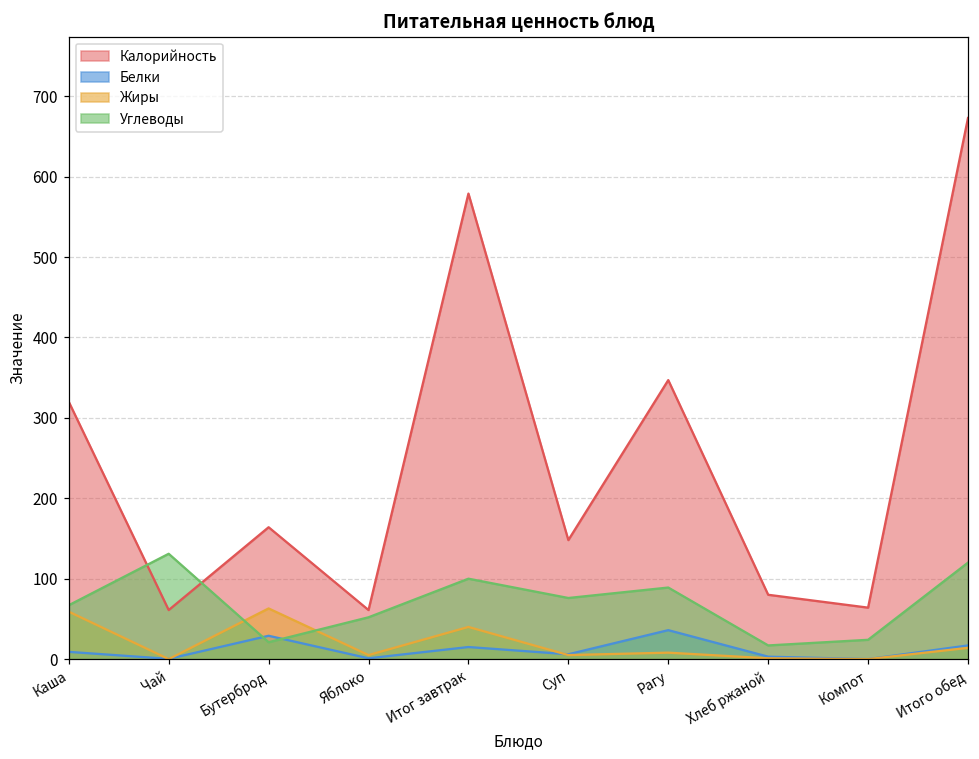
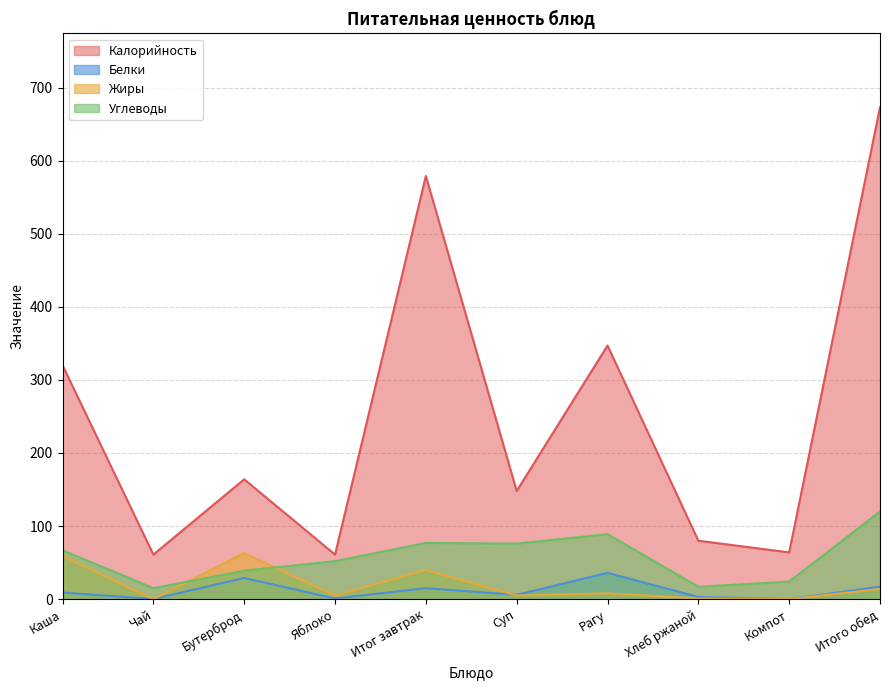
Углеводы, Чай: 130 -> 20
Углеводы, Бутерброд: 20 -> 40
Углеводы, Итог завтрак: 100 -> 80
